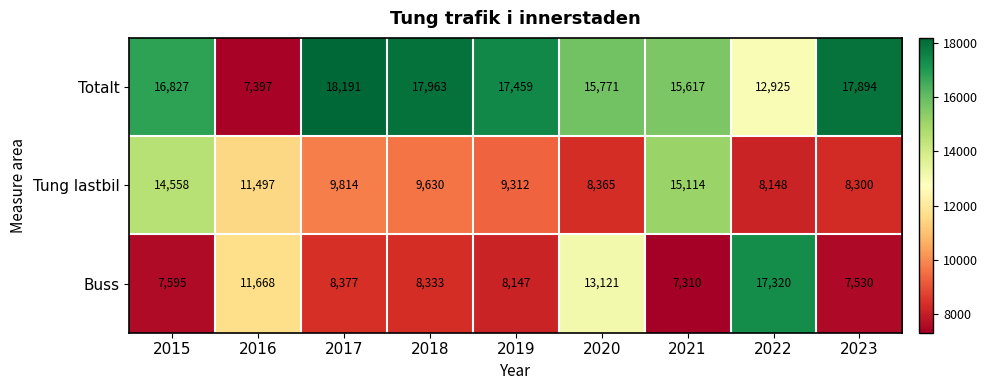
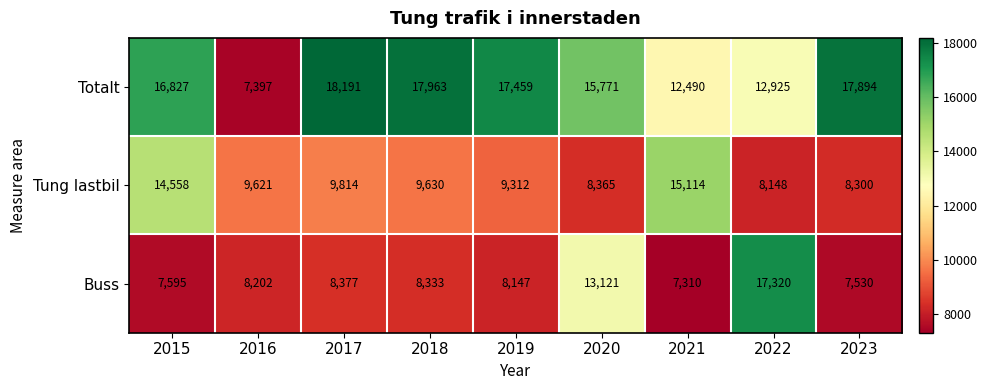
Totalt, 2021: 15,617 -> 12,490
Tung lastbil, 2016: 11,497 -> 9,621
Buss, 2016: 11,668 -> 8,202
